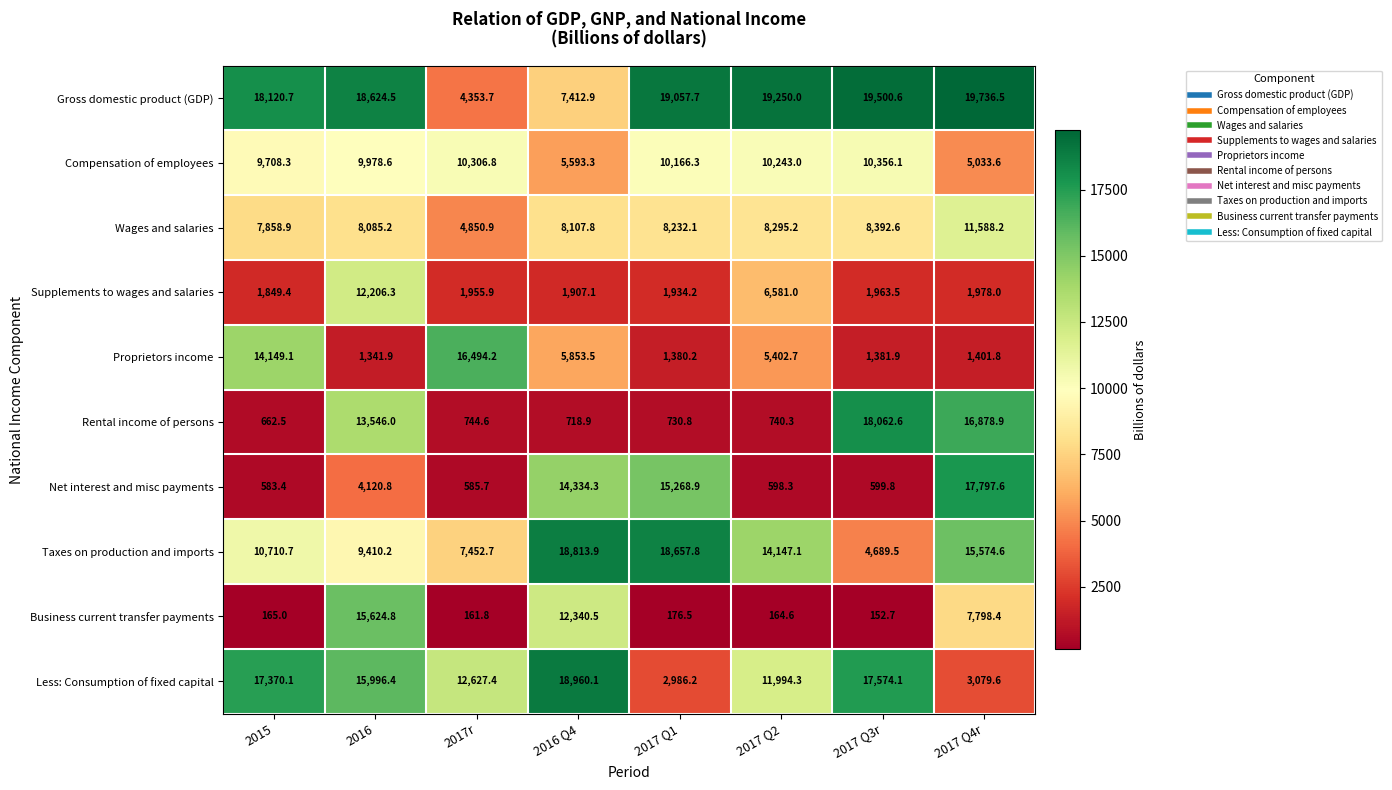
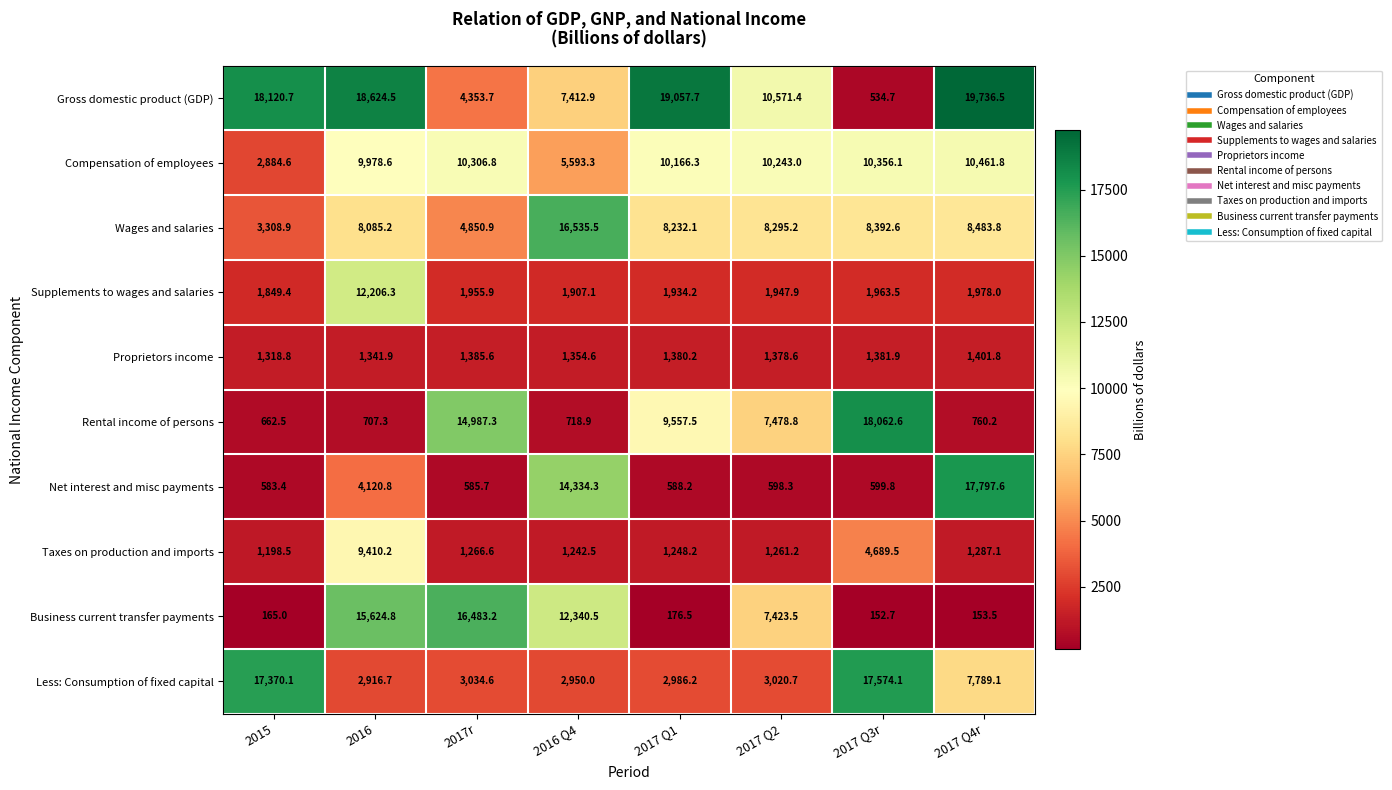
Gross domestic product (GDP), 2017 Q2: 19,250.0 -> 10,571.4
Gross domestic product (GDP), 2017 Q3r: 19,500.6 -> 534.7
Compensation of employees, 2015: 9,708.3 -> 2,884.6
Compensation of employees, 2017 Q4r: 5,033.6 -> 10,461.8
Wages and salaries, 2015: 7,858.9 -> 3,308.9
Wages and salaries, 2016 Q4: 8,107.8 -> 16,535.5
Wages and salaries, 2017 Q4r: 11,588.2 -> 8,483.8
Supplements to wages and salaries, 2017 Q2: 6,581.0 -> 1,947.9
Proprietors income, 2015: 14,149.1 -> 1,318.8
Proprietors income, 2017r: 16,494.2 -> 1,385.6
Proprietors income, 2016 Q4: 5,853.5 -> 1,354.6
Proprietors income, 2017 Q2: 5,402.7 -> 1,378.6
Rental income of persons, 2016: 13,546.0 -> 707.3
Rental income of persons, 2017r: 744.6 -> 14,987.3
Rental income of persons, 2017 Q1: 730.8 -> 9,557.5
Rental income of persons, 2017 Q2: 740.3 -> 7,478.8
Rental income of persons, 2017 Q4r: 16,878.9 -> 760.2
Net interest and misc payments, 2017 Q1: 15,268.9 -> 588.2
Taxes on production and imports, 2015: 10,710.7 -> 1,198.5
Taxes on production and imports, 2017r: 7,452.7 -> 1,266.6
Taxes on production and imports, 2016 Q4: 18,813.9 -> 1,242.5
Taxes on production and imports, 2017 Q1: 18,657.8 -> 1,248.2
Taxes on production and imports, 2017 Q2: 14,147.1 -> 1,261.2
Taxes on production and imports, 2017 Q4r: 15,574.6 -> 1,287.1
Business current transfer payments, 2017r: 161.8 -> 16,483.2
Business current transfer payments, 2017 Q2: 164.6 -> 7,423.5
Business current transfer payments, 2017 Q4r: 7,798.4 -> 153.5
Less: Consumption of fixed capital, 2016: 15,996.4 -> 2,916.7
Less: Consumption of fixed capital, 2017r: 12,627.4 -> 3,034.6
Less: Consumption of fixed capital, 2016 Q4: 18,960.1 -> 2,950.0
Less: Consumption of fixed capital, 2017 Q2: 11,994.3 -> 3,020.7
Less: Consumption of fixed capital, 2017 Q4r: 3,079.6 -> 7,789.1
